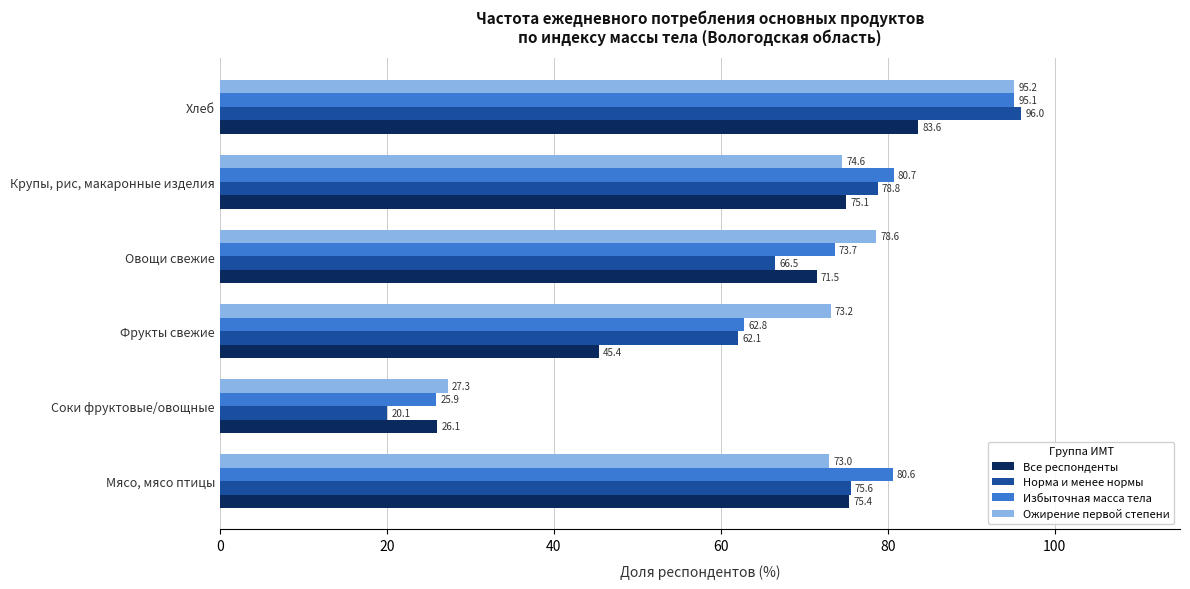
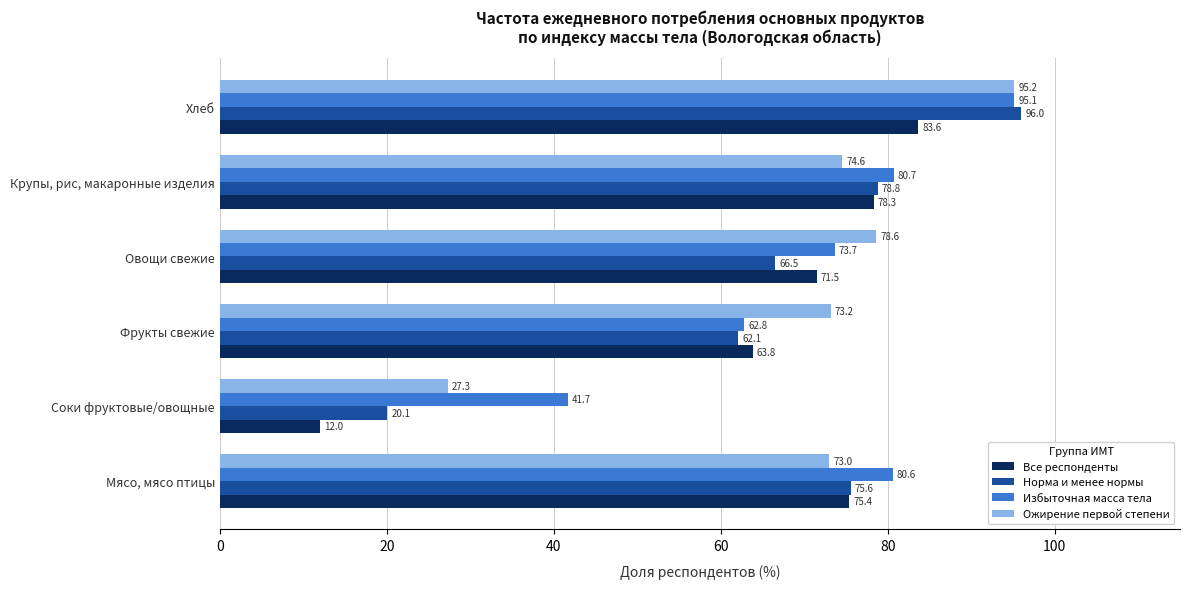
Все респонденты, Крупы, рис, макаронные изделия: 75.1 -> 78.3
Все респонденты, Фрукты свежие: 45.4 -> 63.8
Избыточная масса тела, Соки фруктовые/овощные: 25.9 -> 41.7
Все респонденты, Соки фруктовые/овощные: 26.1 -> 12.0
